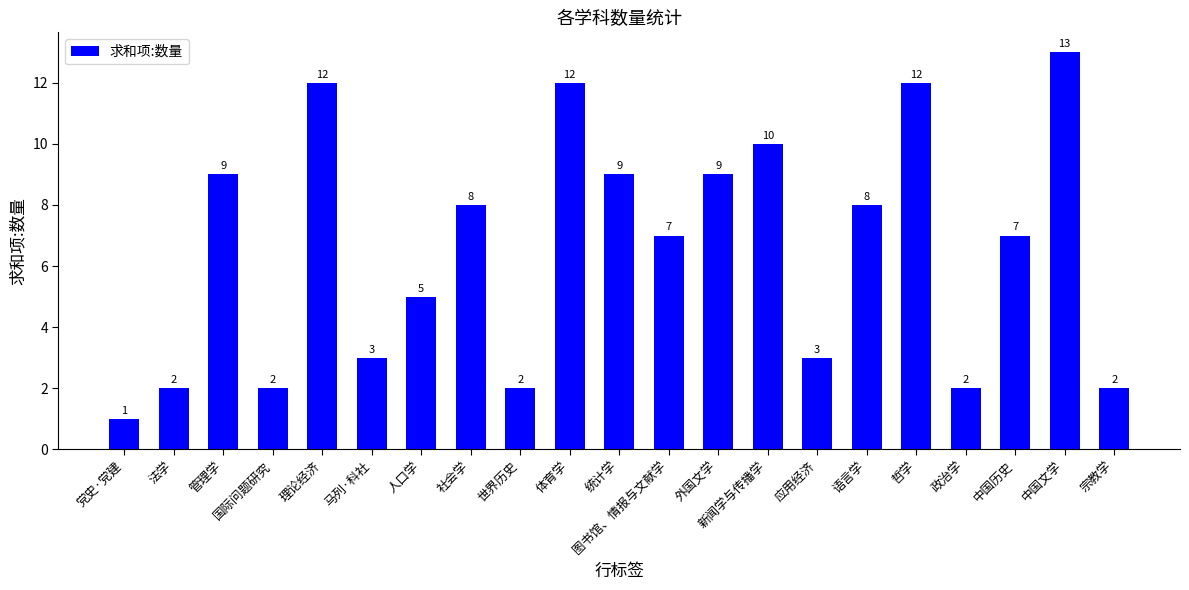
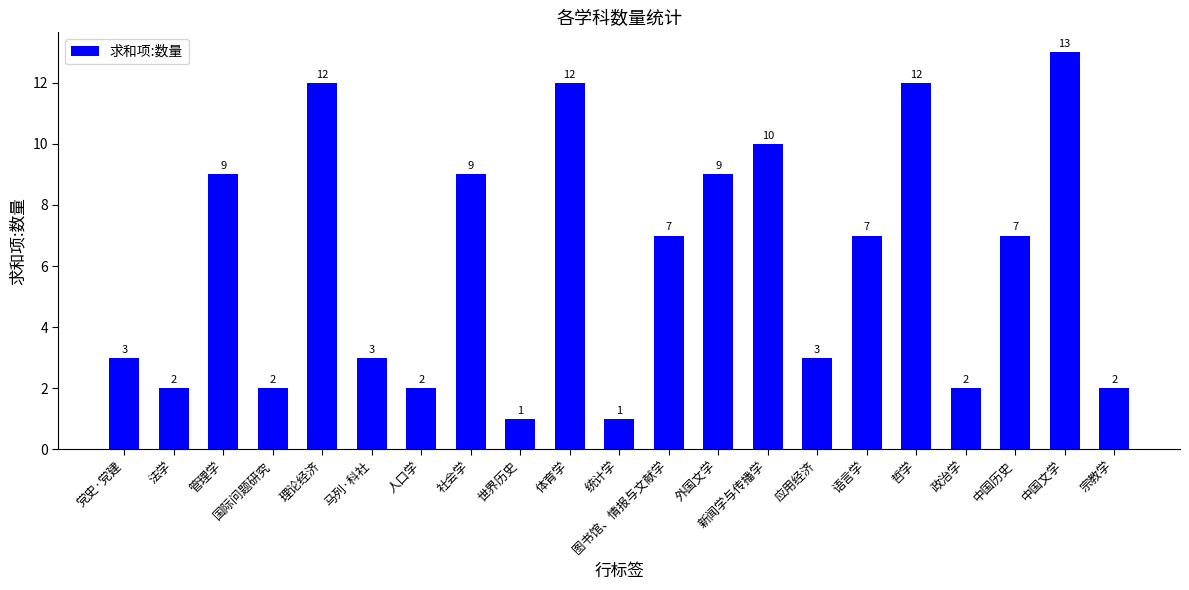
党史·党建: 1 -> 3
人口学: 5 -> 2
社会学: 8 -> 9
世界历史: 2 -> 1
统计学: 9 -> 1
语言学: 8 -> 7
